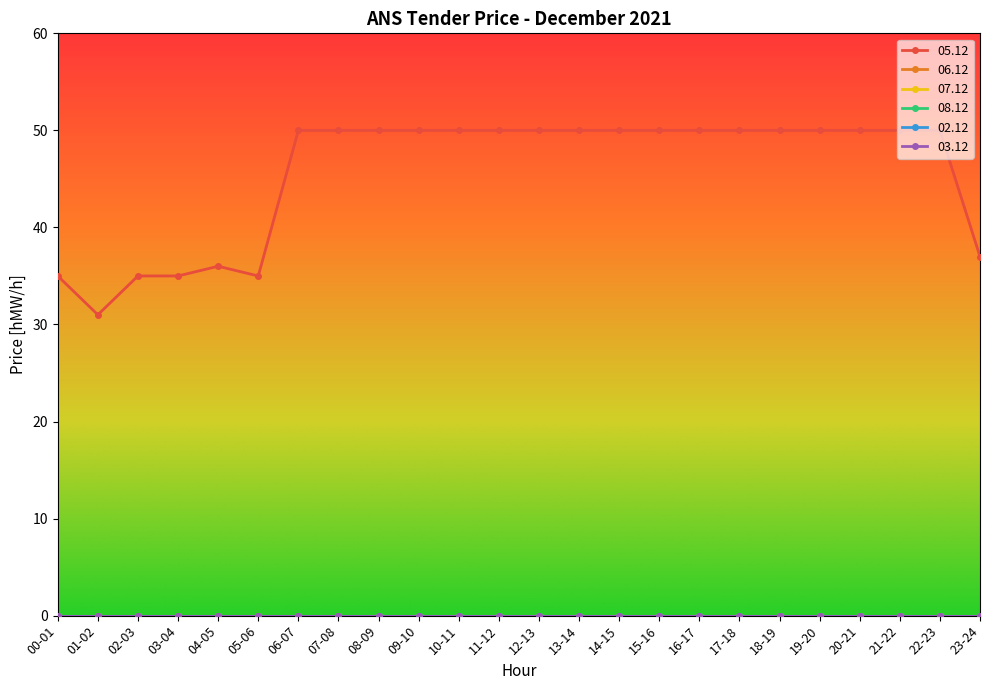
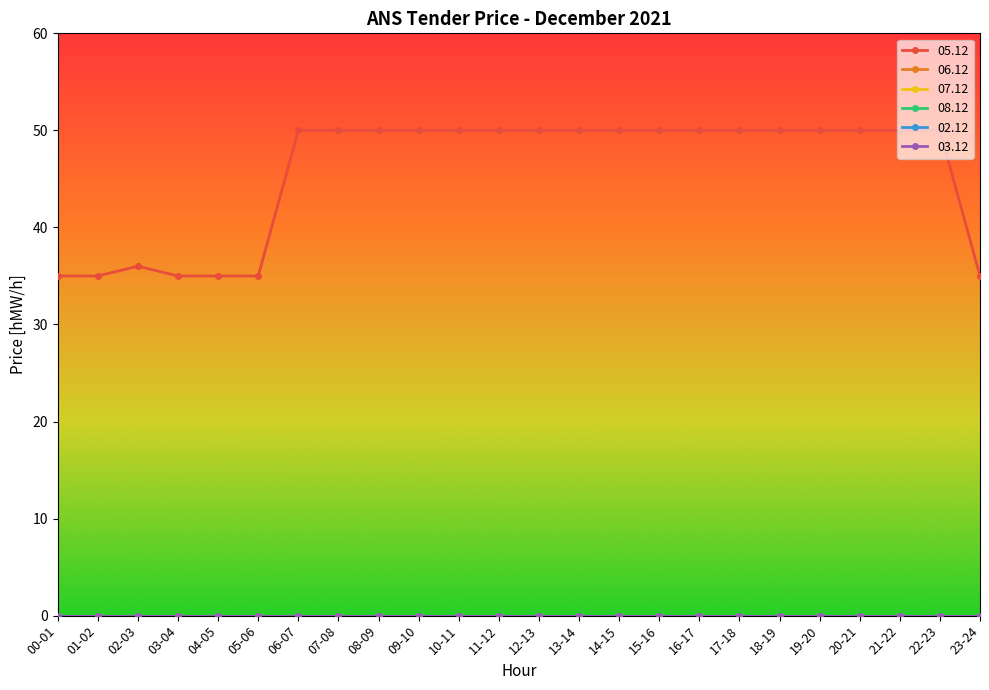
05.12, 01-02: 31 -> 35
05.12, 02-03: 35 -> 36
05.12, 04-05: 36 -> 35
05.12, 23-24: 37 -> 35
